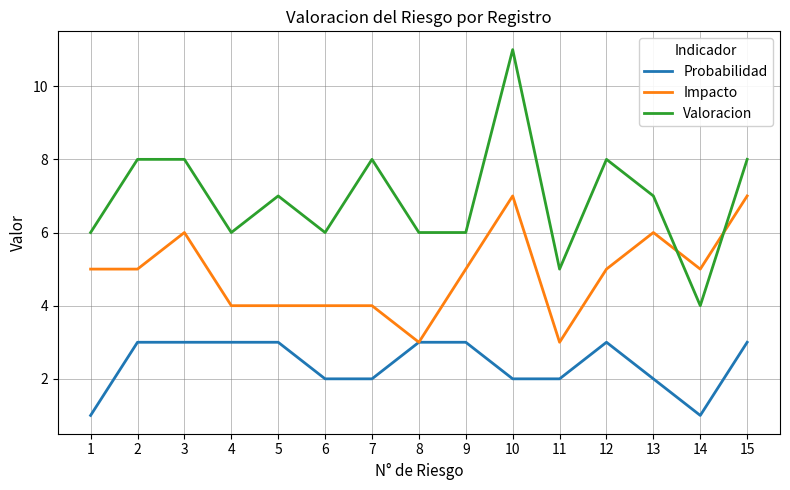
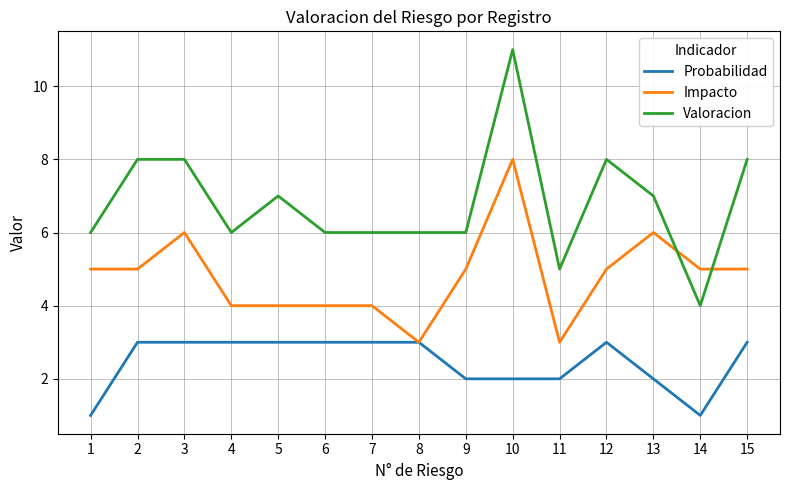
Probabilidad, 6: 2 -> 3
Probabilidad, 7: 2 -> 3
Valoracion, 7: 8 -> 6
Probabilidad, 9: 3 -> 2
Impacto, 10: 7 -> 8
Impacto, 15: 7 -> 5
